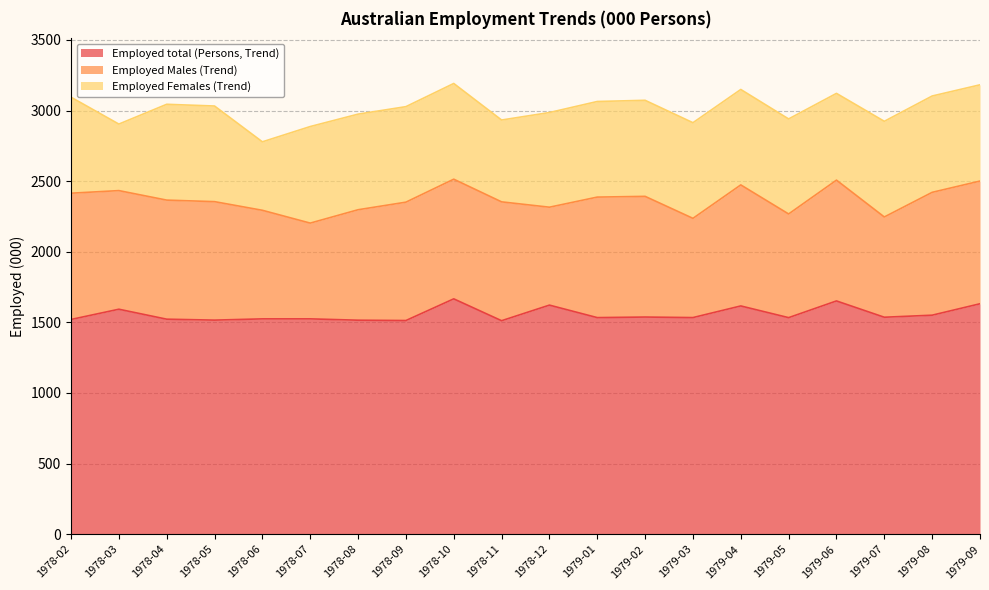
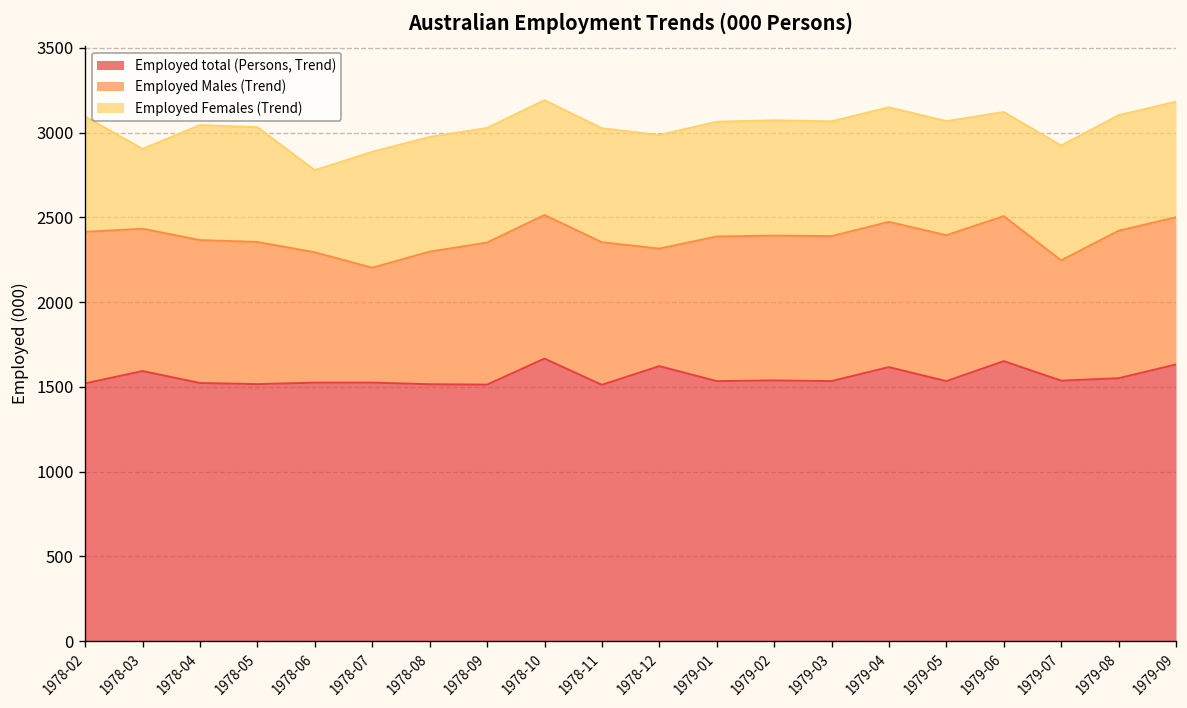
Employed Females (Trend), 1978-11: 580 -> 670
Employed Males (Trend), 1979-03: 700 -> 860
Employed Males (Trend), 1979-05: 730 -> 860
